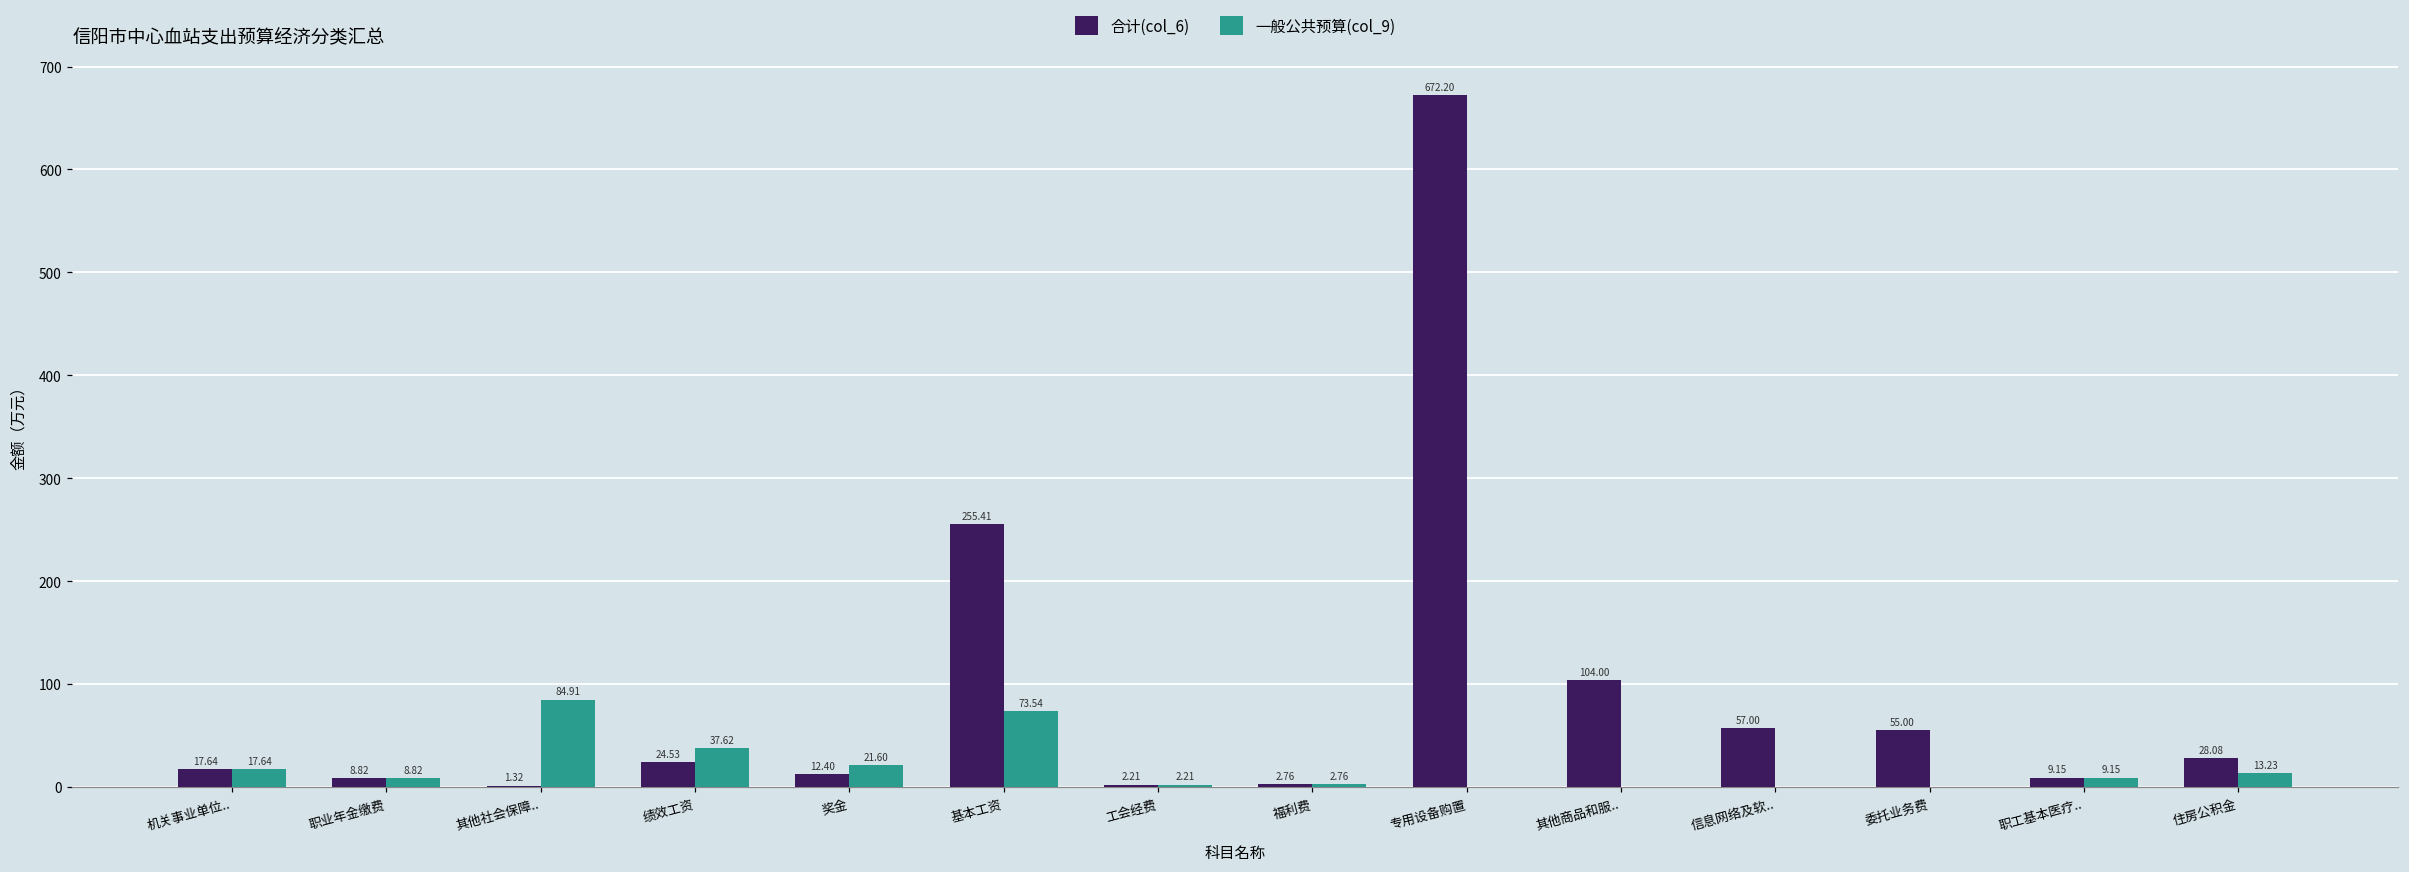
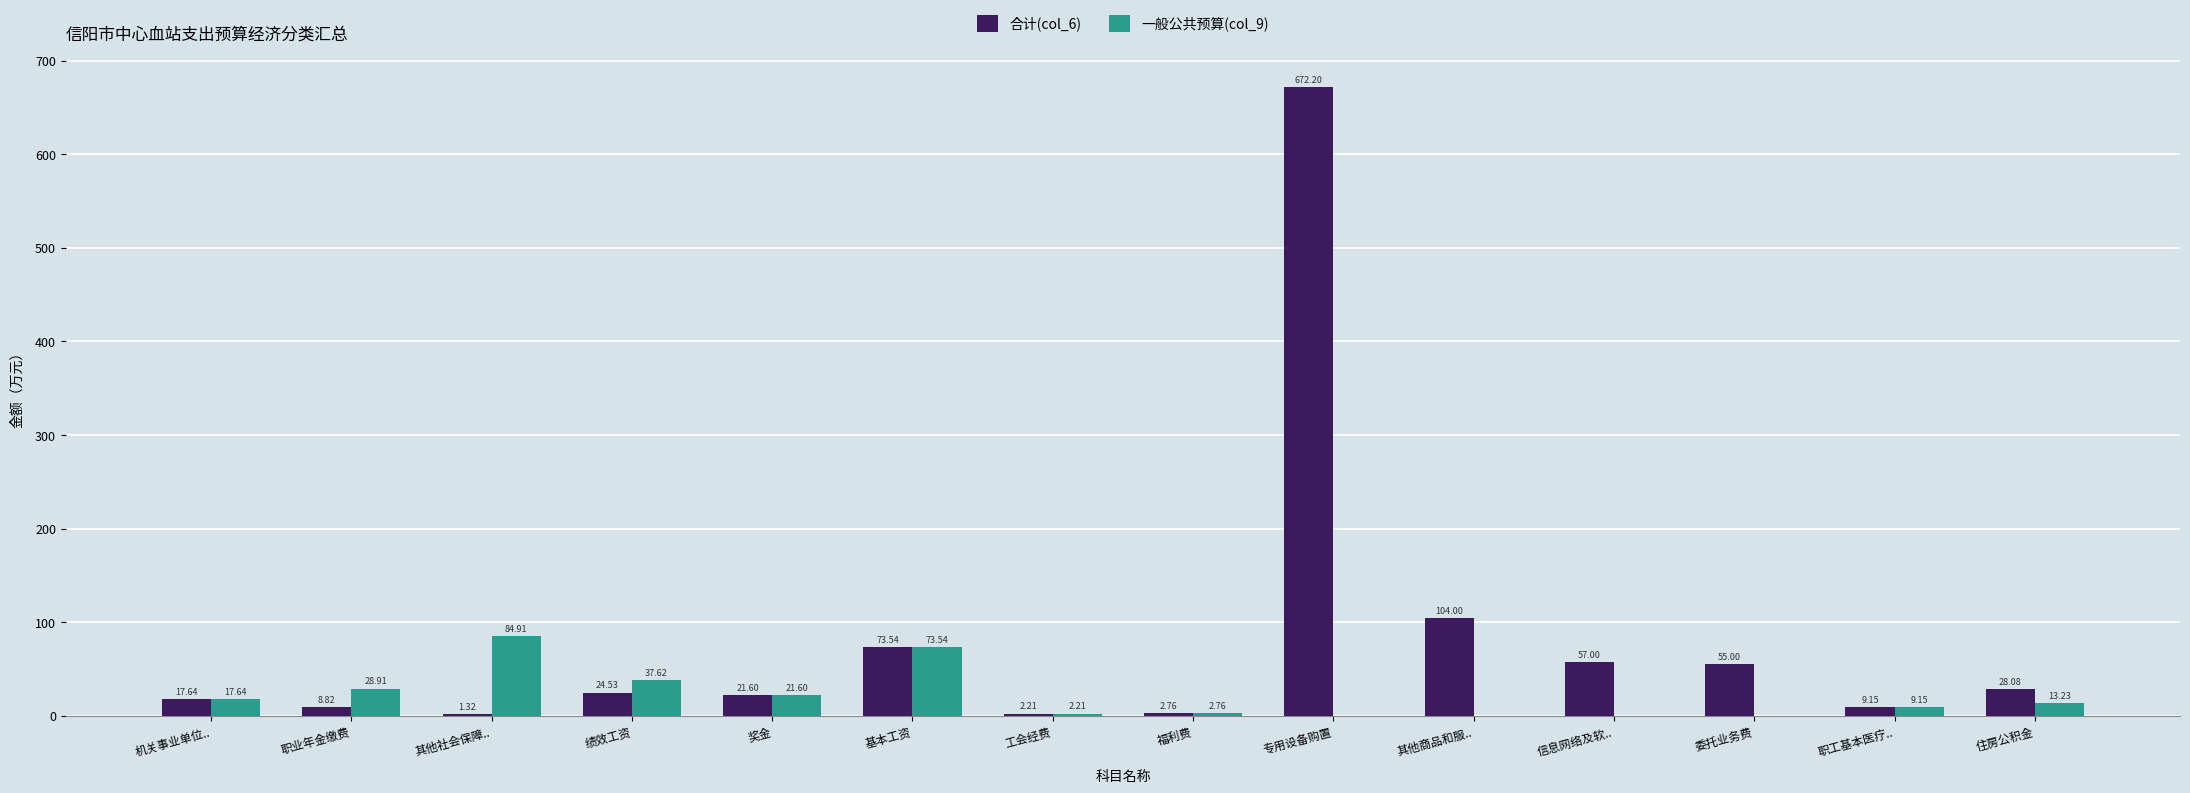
一般公共预算(col_9), 职业年金缴费: 8.82 -> 28.91
合计(col_6), 奖金: 12.40 -> 21.60
合计(col_6), 基本工资: 255.41 -> 73.54
